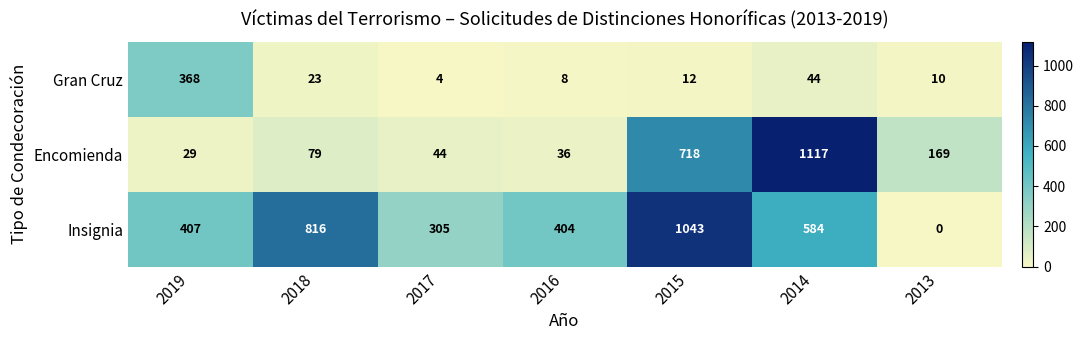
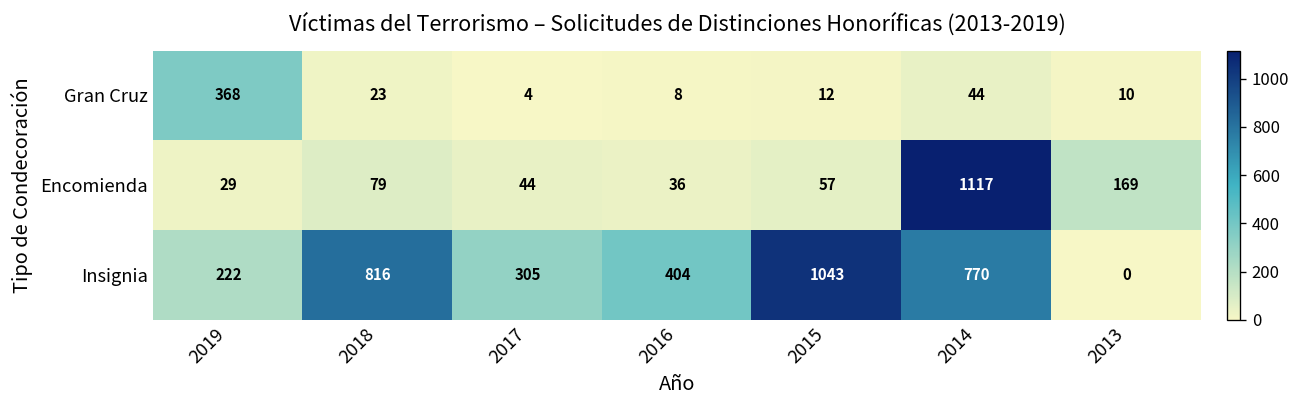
Encomienda, 2015: 718 -> 57
Insignia, 2019: 407 -> 222
Insignia, 2014: 584 -> 770
